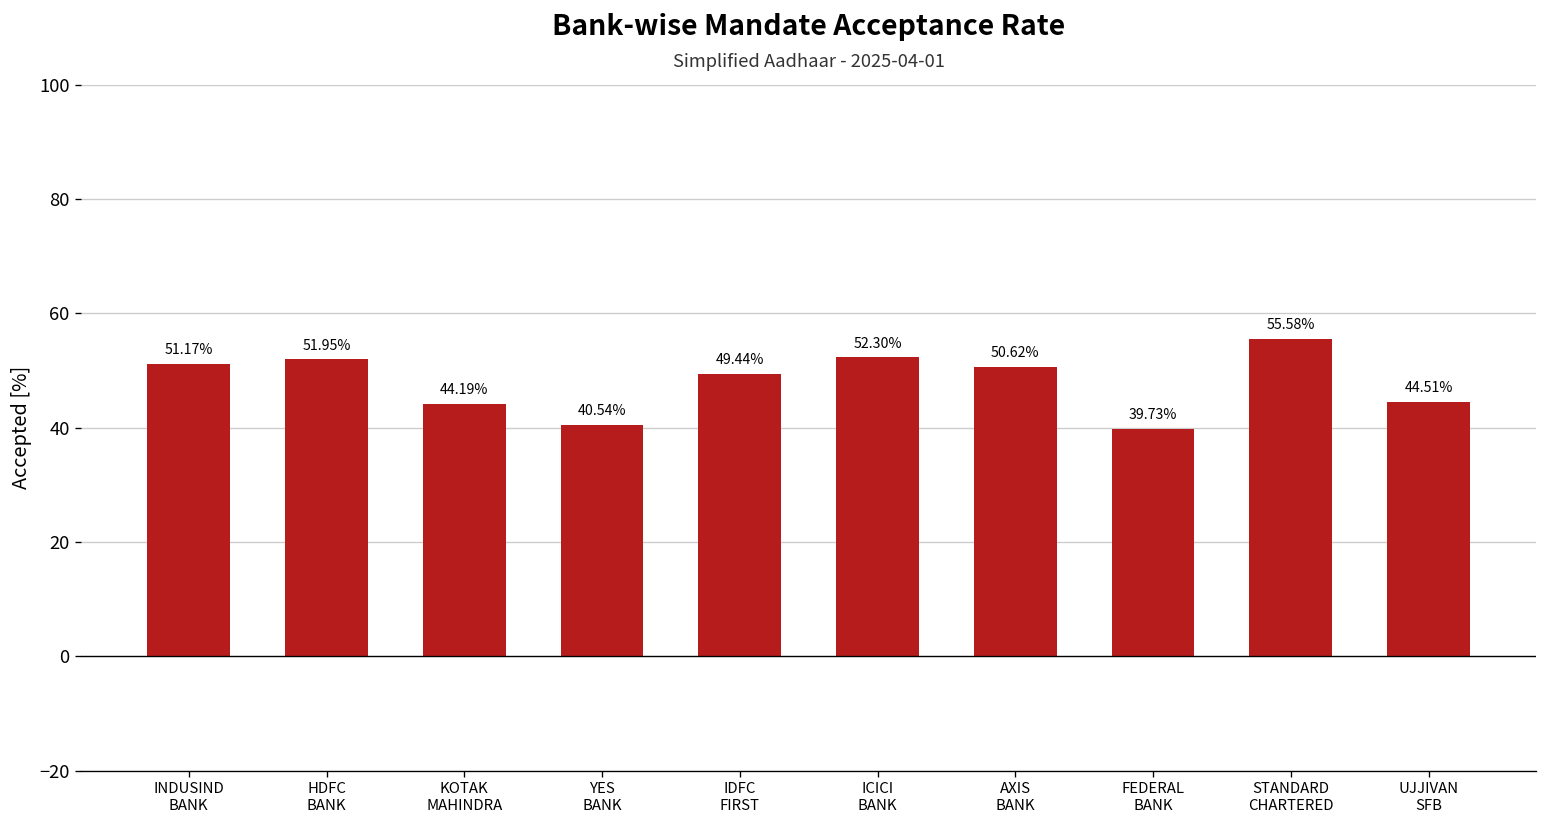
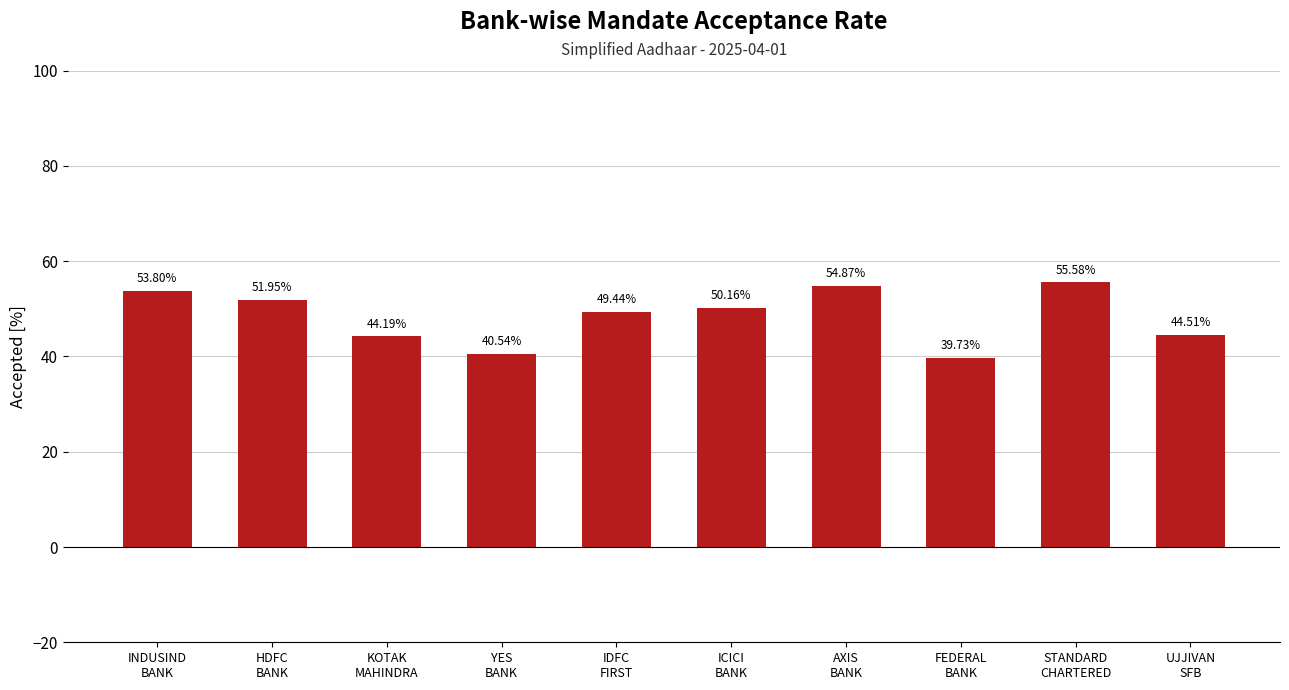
INDUSIND BANK: 51.17% -> 53.80%
ICICI BANK: 52.30% -> 50.16%
AXIS BANK: 50.62% -> 54.87%
